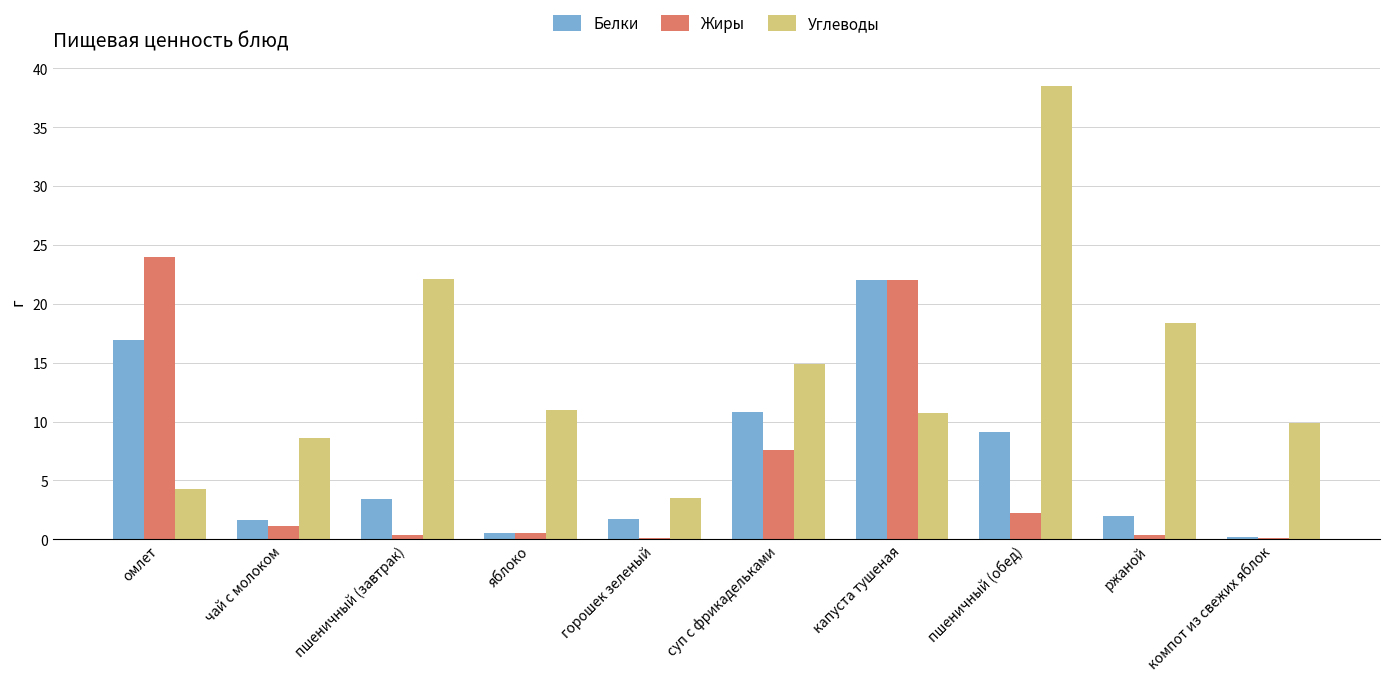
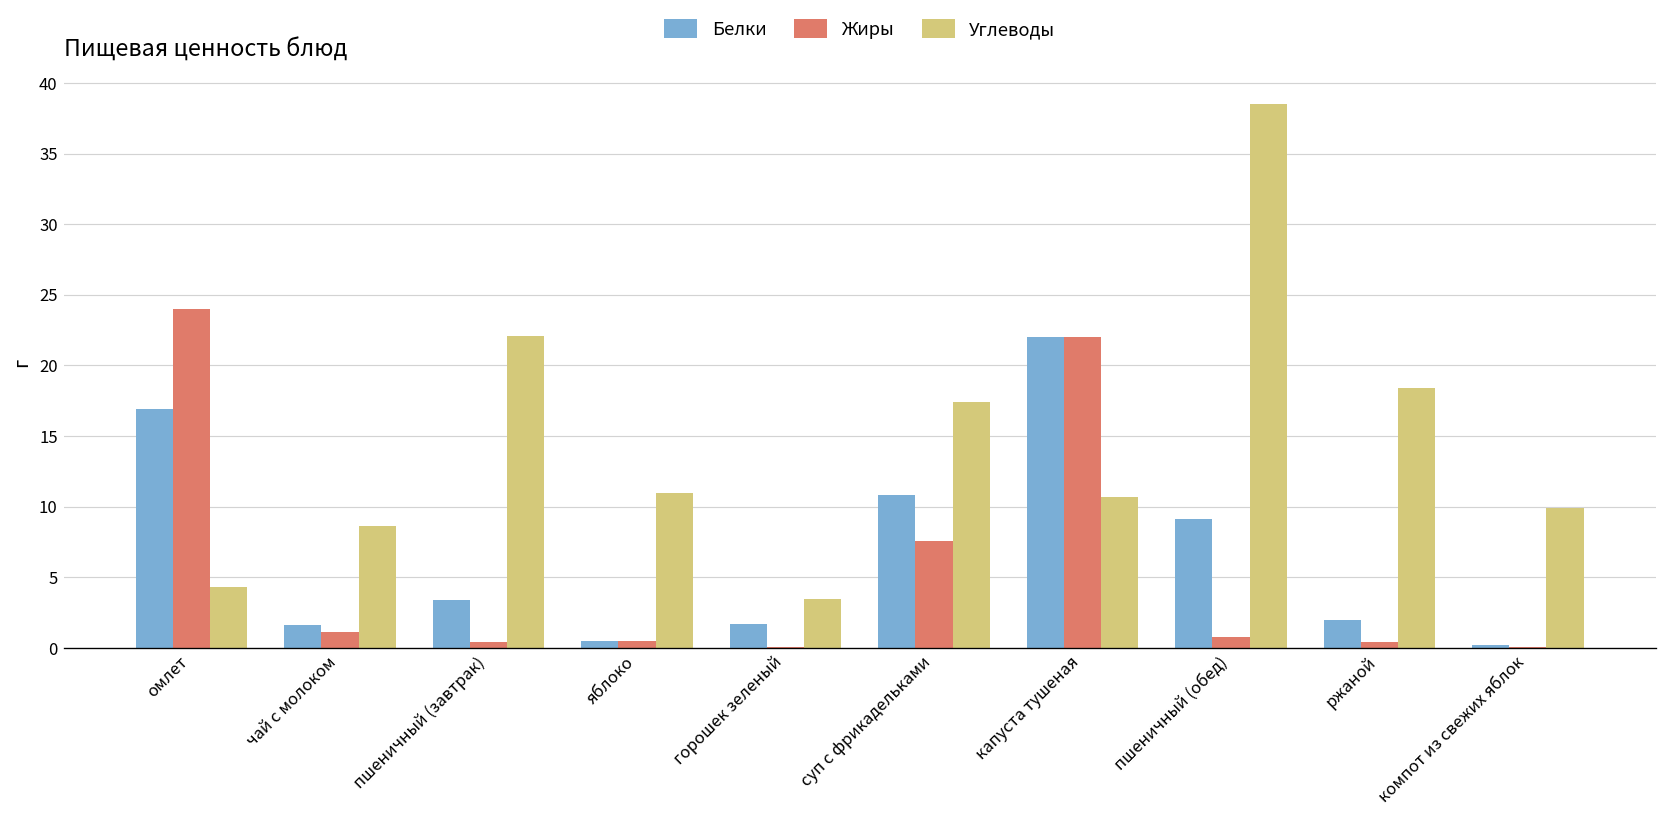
Углеводы, суп с фрикадельками: 14.9 -> 17.4
Жиры, пшеничный (обед): 2.2 -> 0.8
